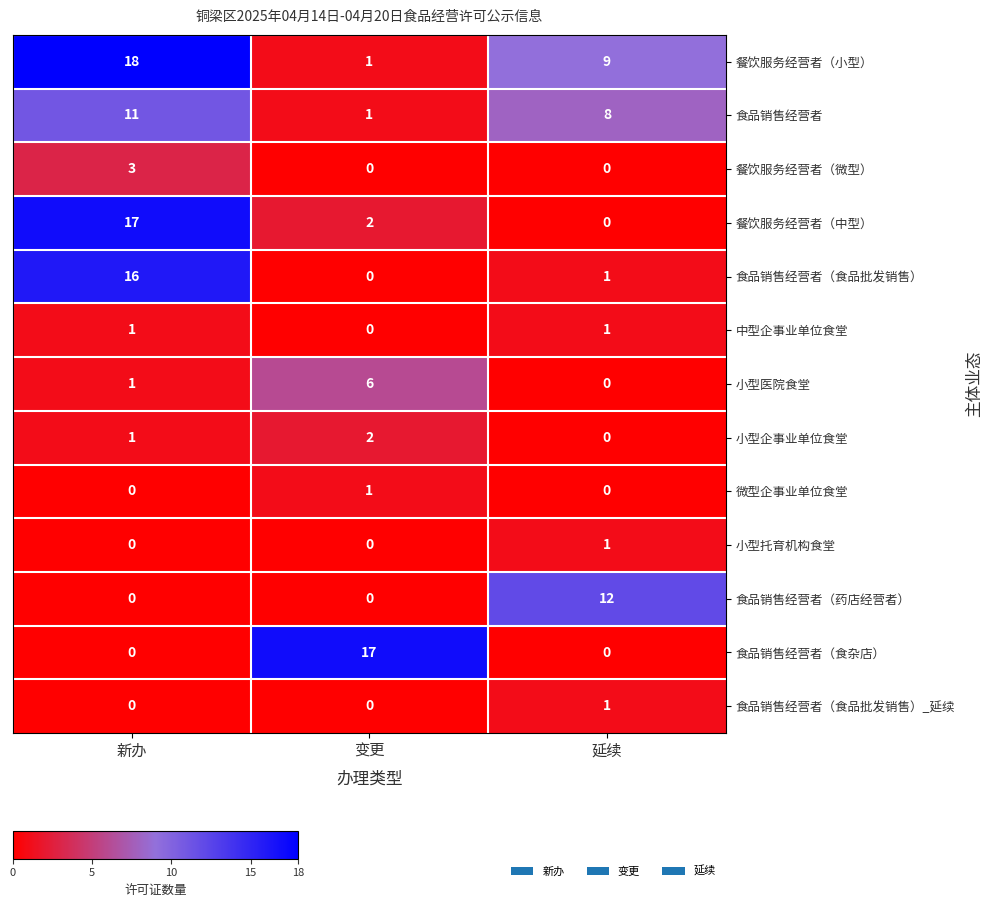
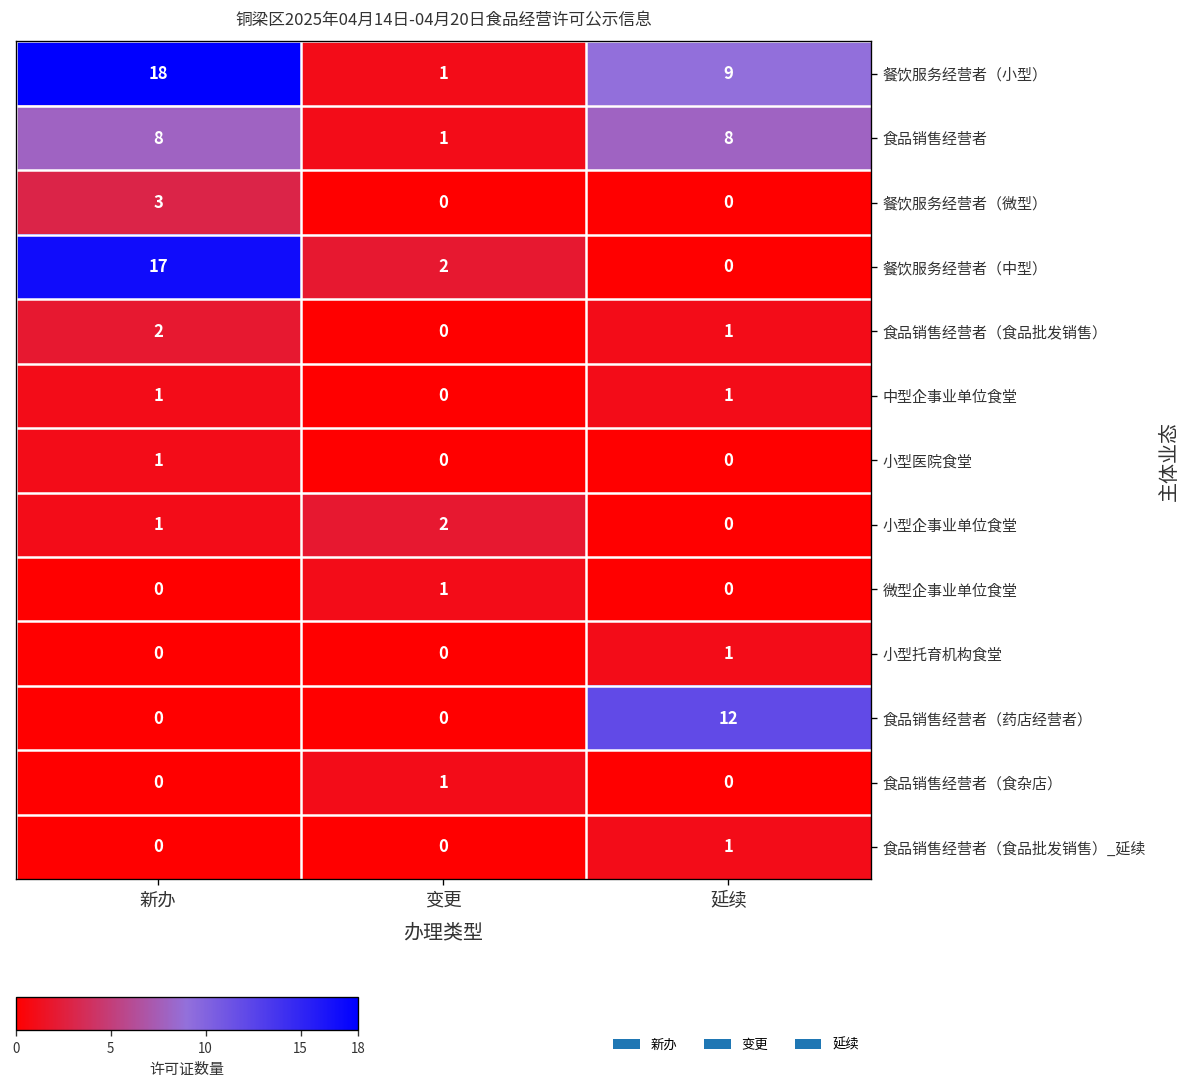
食品销售经营者, 新办: 11 -> 8
食品销售经营者（食品批发销售）, 新办: 16 -> 2
小型医院食堂, 变更: 6 -> 0
食品销售经营者（食杂店）, 变更: 17 -> 1
